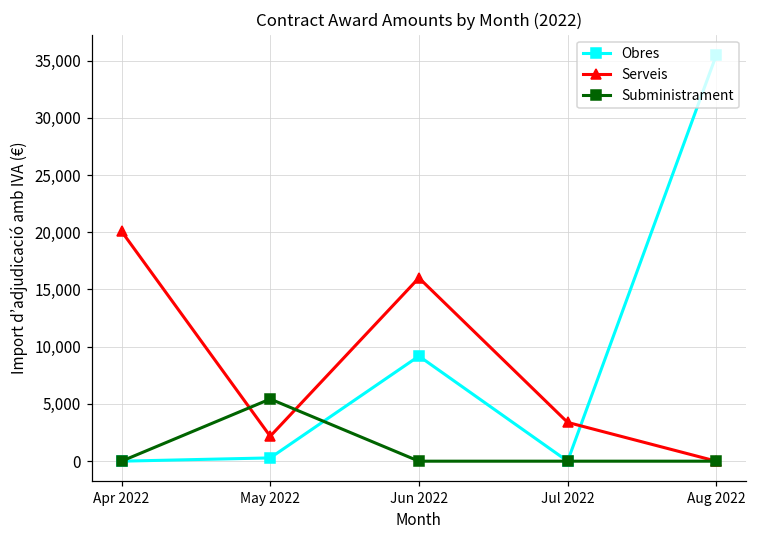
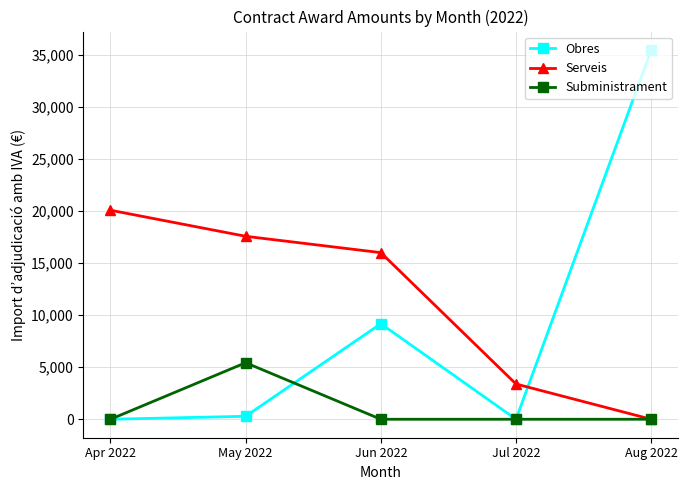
Serveis, May 2022: 2,200 -> 17,600
